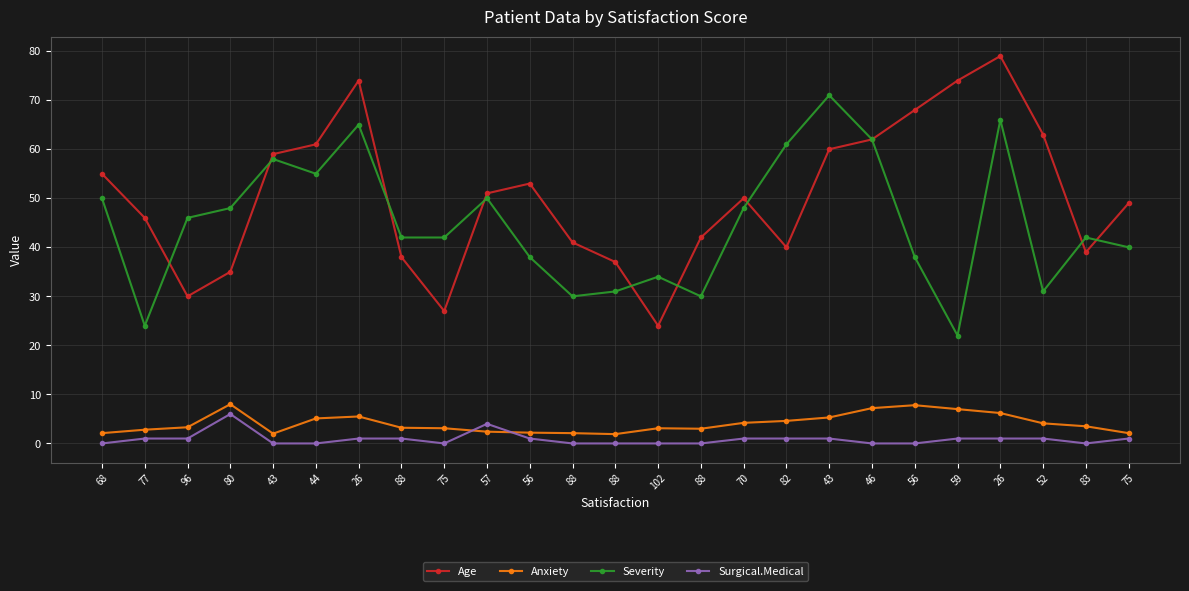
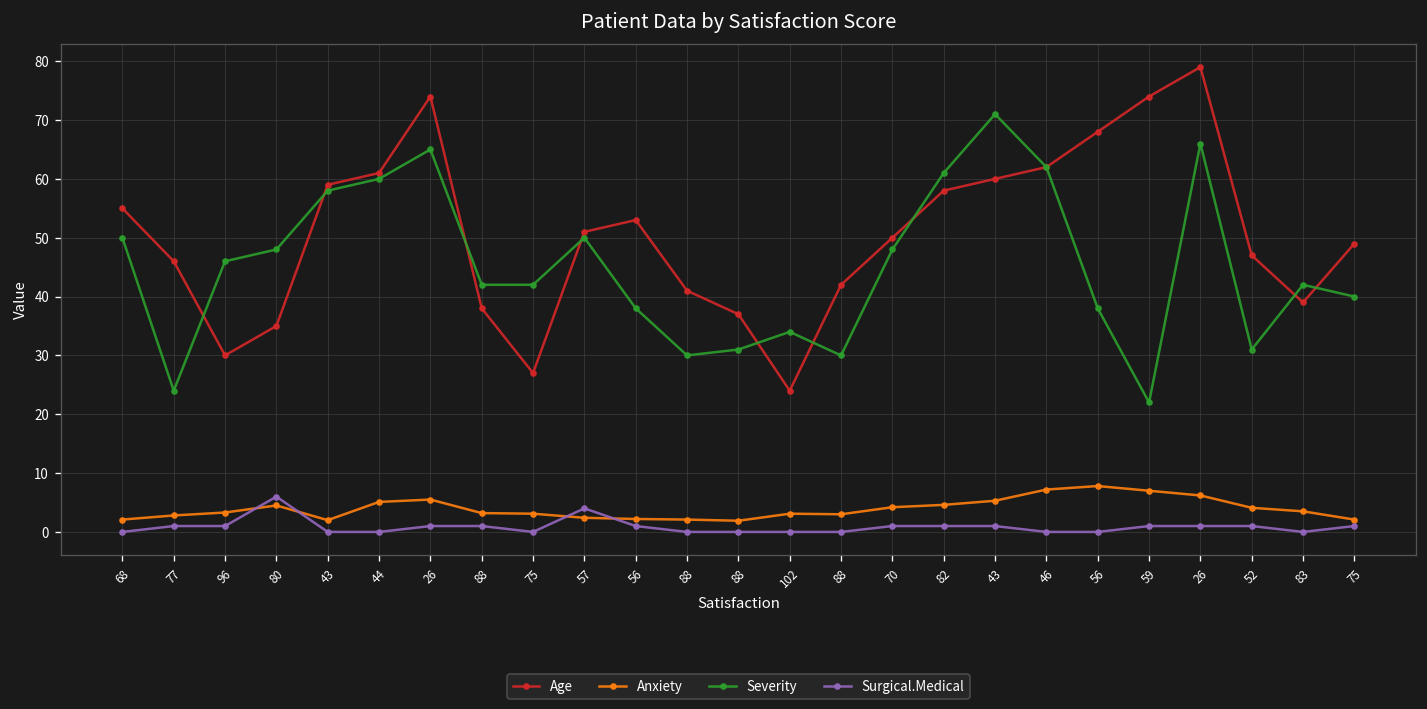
Anxiety, 80: 8 -> 5
Severity, 44: 55 -> 60
Age, 82: 40 -> 58
Age, 52: 63 -> 47
